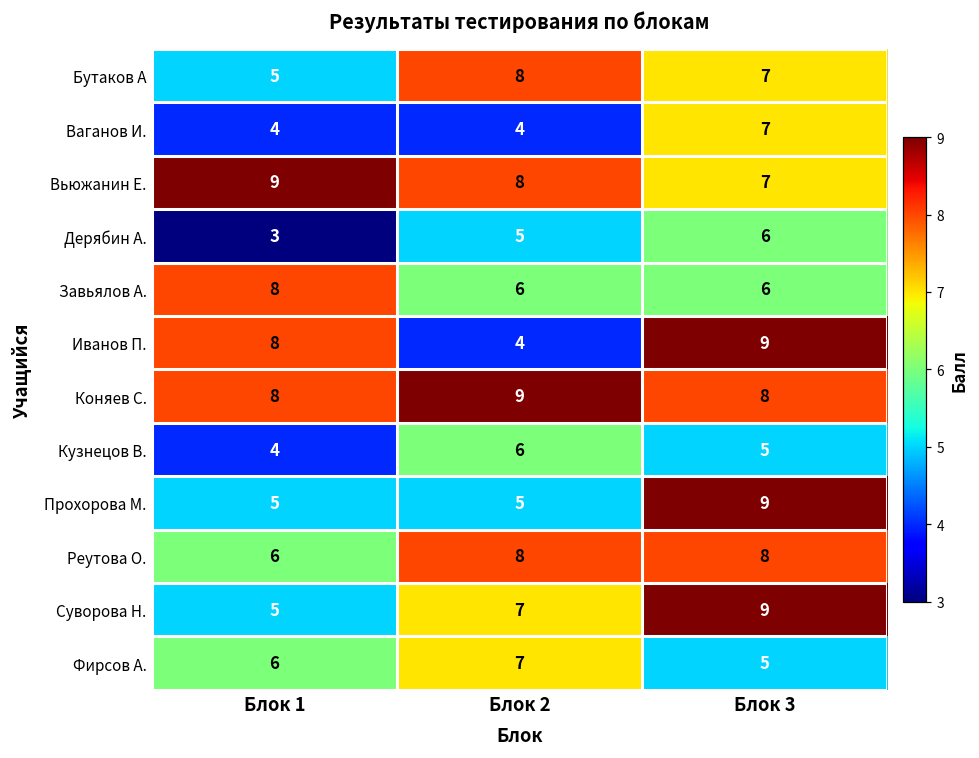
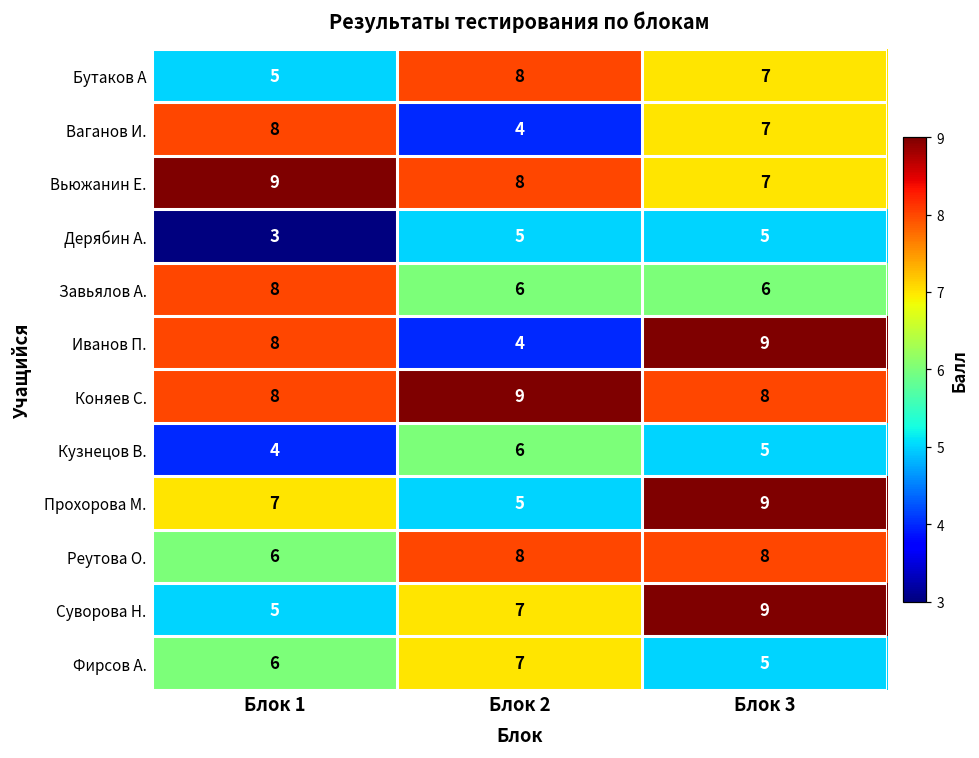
Ваганов И., Блок 1: 4 -> 8
Дерябин А., Блок 3: 6 -> 5
Прохорова М., Блок 1: 5 -> 7
